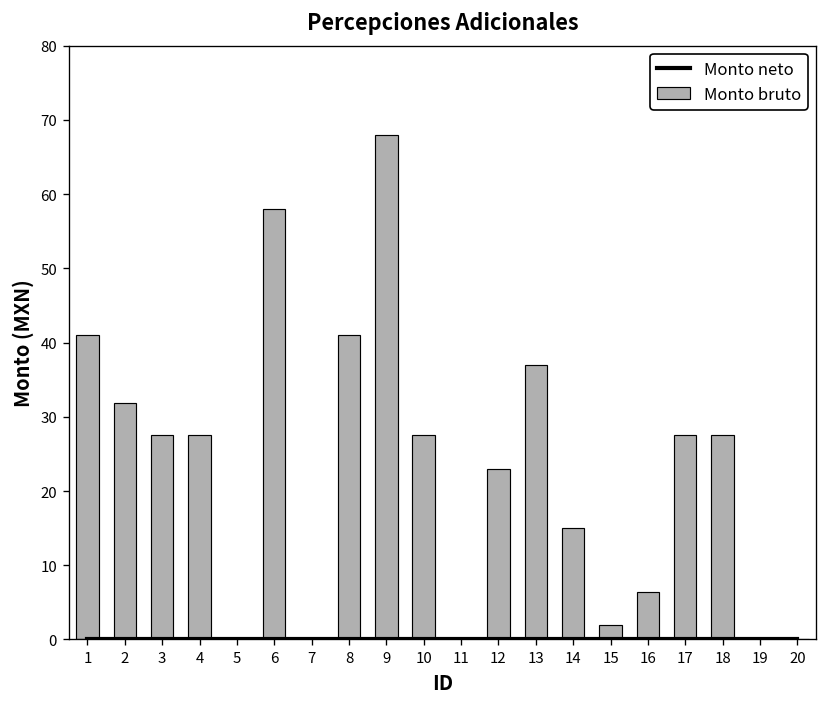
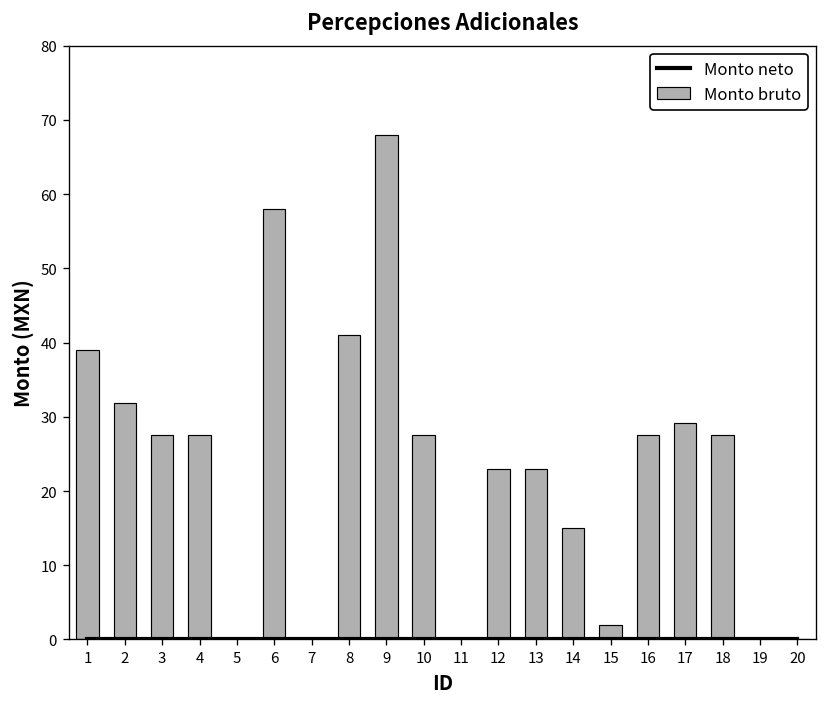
Monto bruto, 1: 41 -> 39
Monto bruto, 13: 37 -> 23
Monto bruto, 16: 6 -> 28
Monto bruto, 17: 28 -> 29
